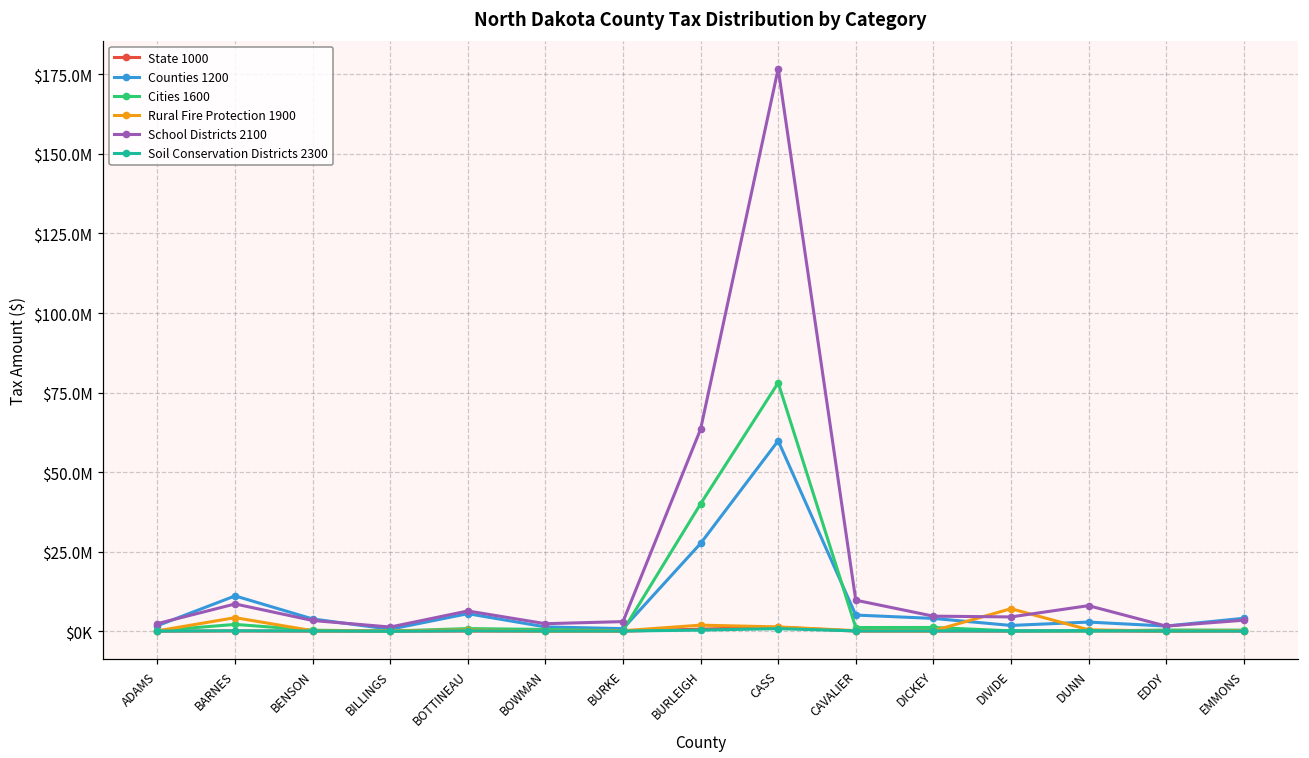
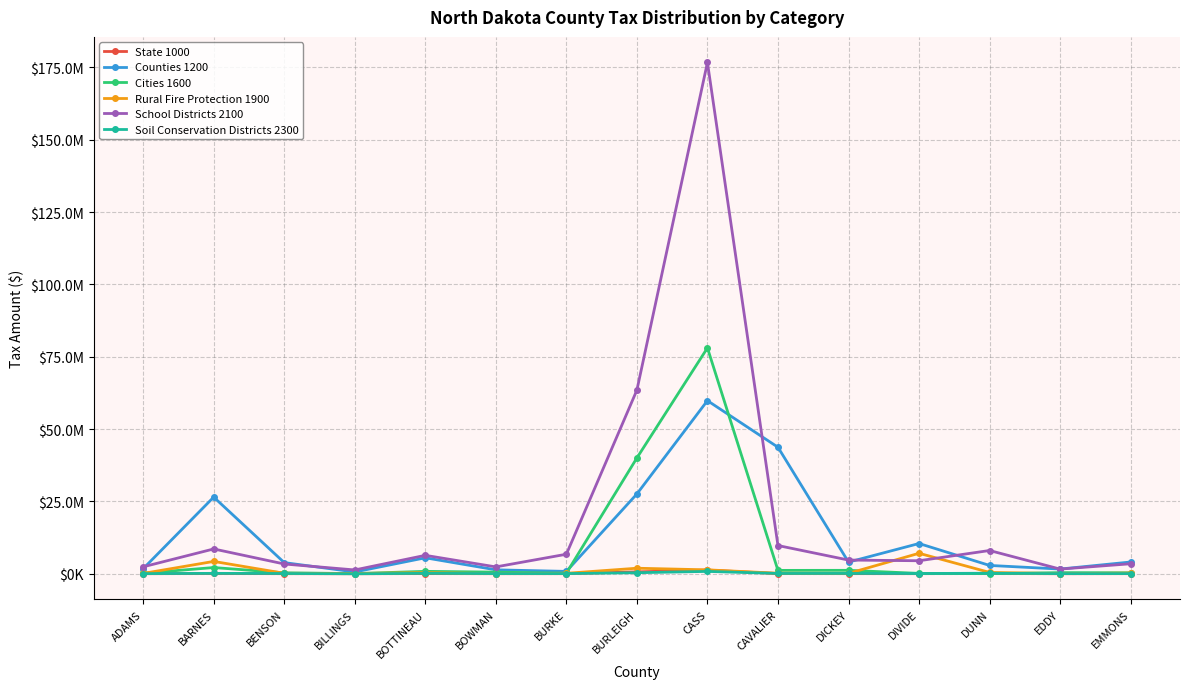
Counties 1200, BARNES: $11000000 -> $26000000
School Districts 2100, BURKE: $3000000 -> $7000000
Counties 1200, CAVALIER: $5000000 -> $44000000
Counties 1200, DIVIDE: $2000000 -> $10000000
